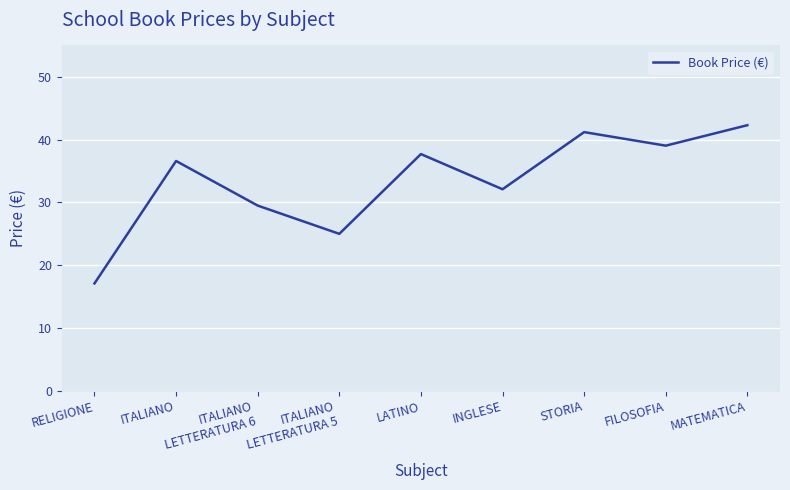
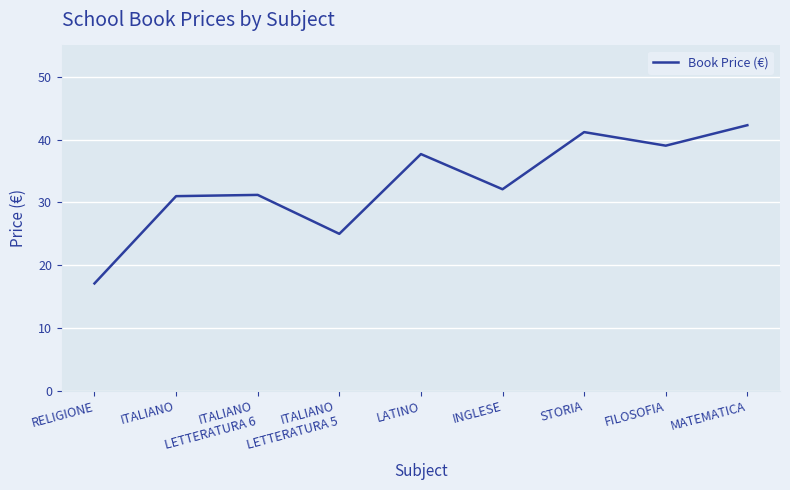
ITALIANO: 37 -> 31
ITALIANO LETTERATURA 6: 30 -> 31
